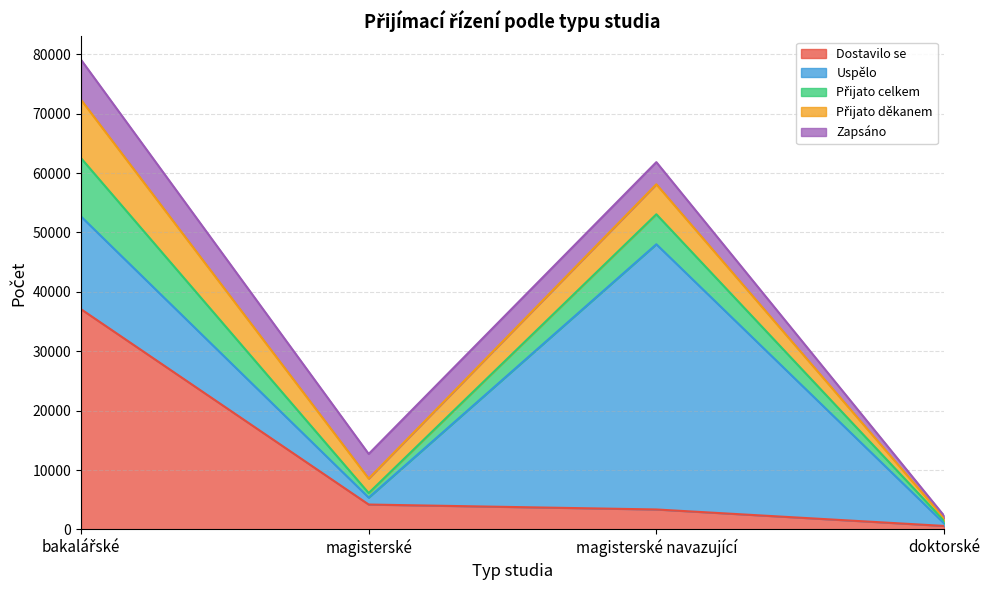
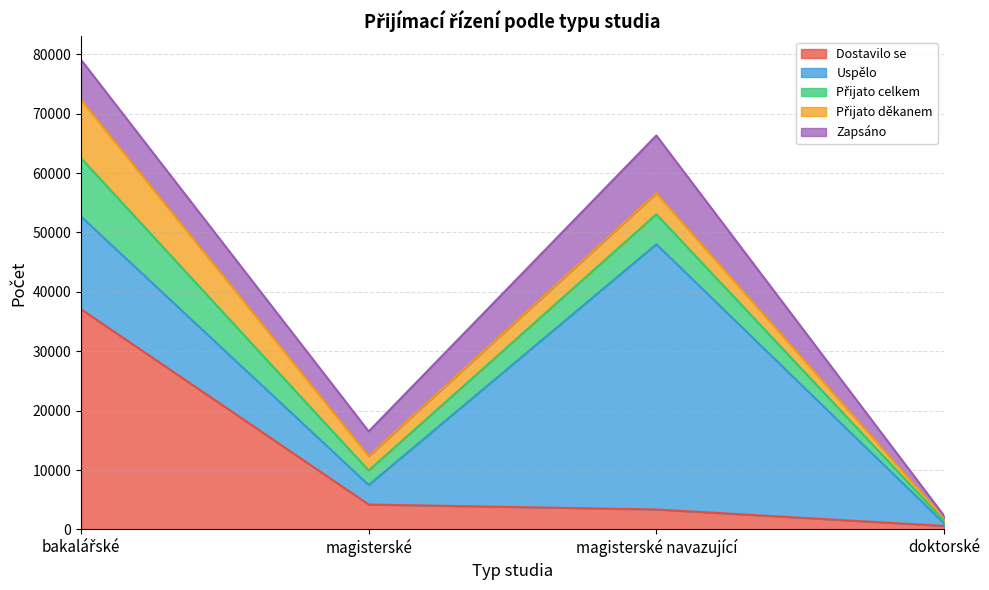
Uspělo, magisterské: 1000 -> 3000
Přijato celkem, magisterské: 1000 -> 2000
Přijato děkanem, magisterské navazující: 5000 -> 4000
Zapsáno, magisterské navazující: 4000 -> 10000
